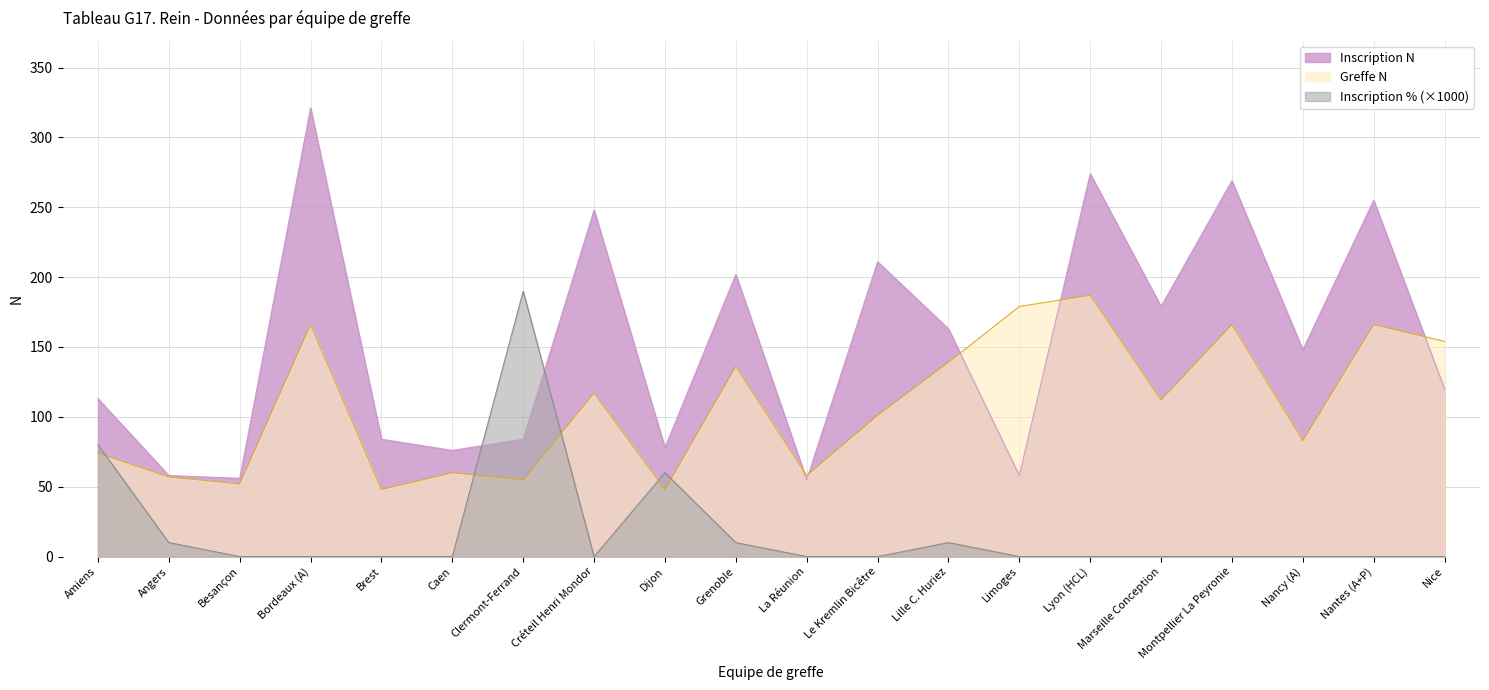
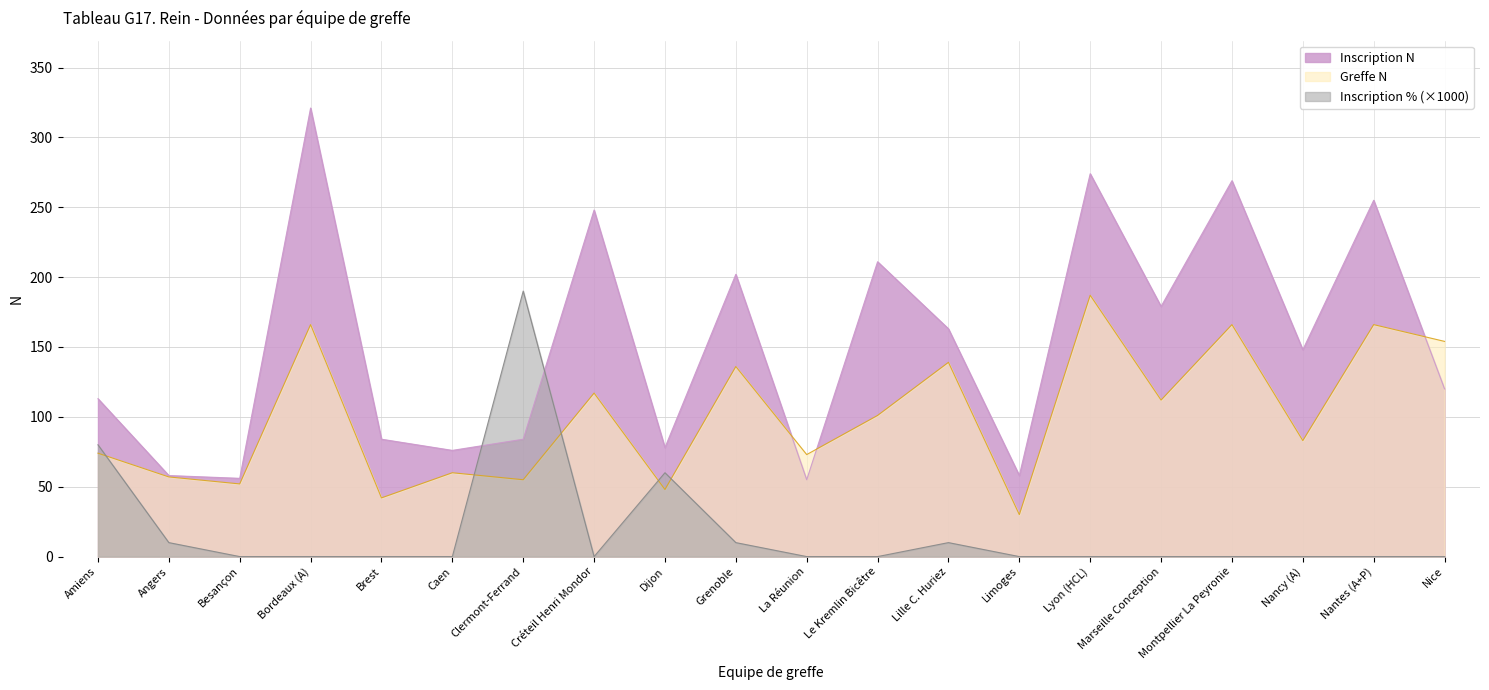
Greffe N, Brest: 48 -> 42
Greffe N, La Réunion: 58 -> 73
Greffe N, Limoges: 179 -> 30
